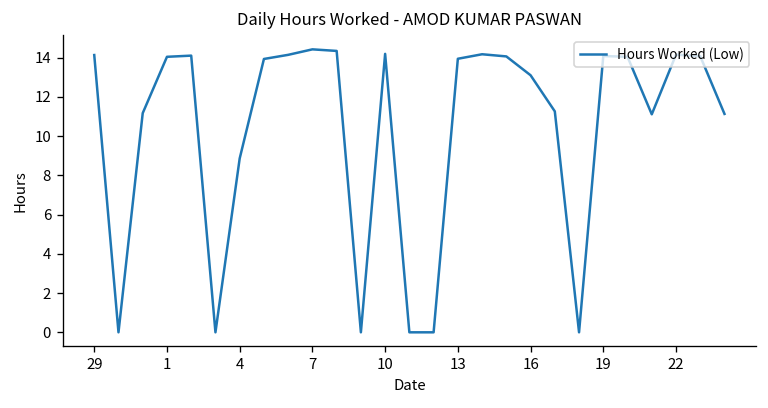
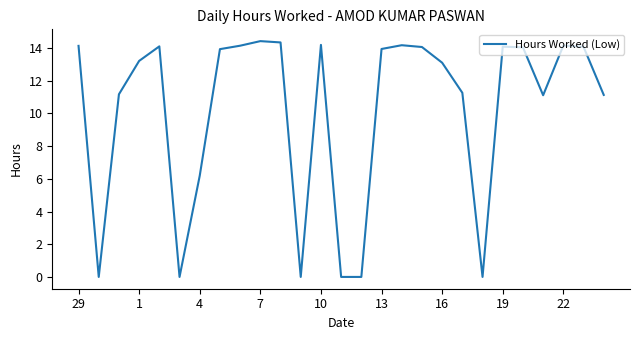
1: 14.0 -> 13.2
4: 8.9 -> 6.2
